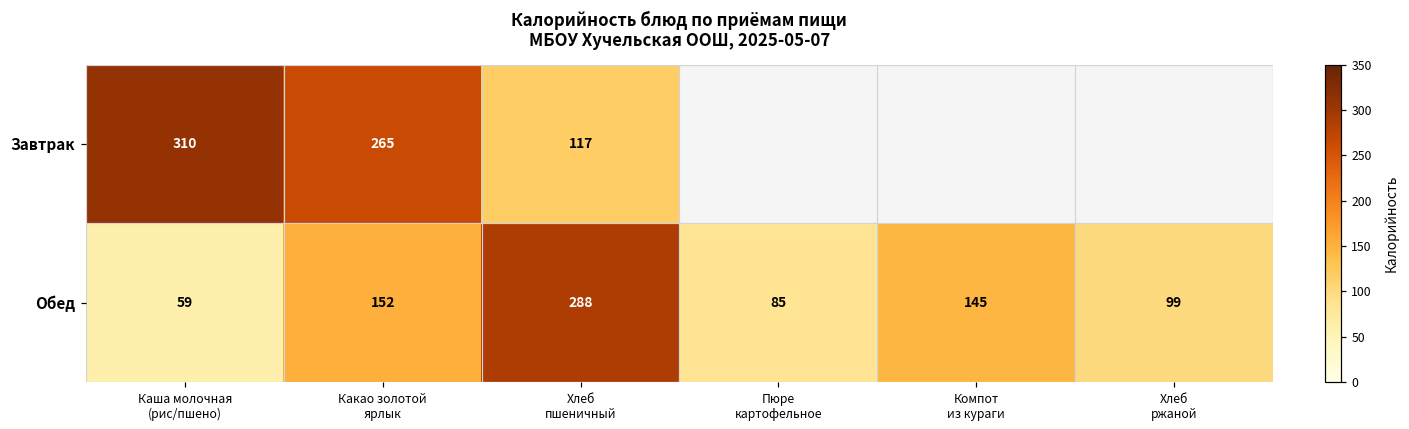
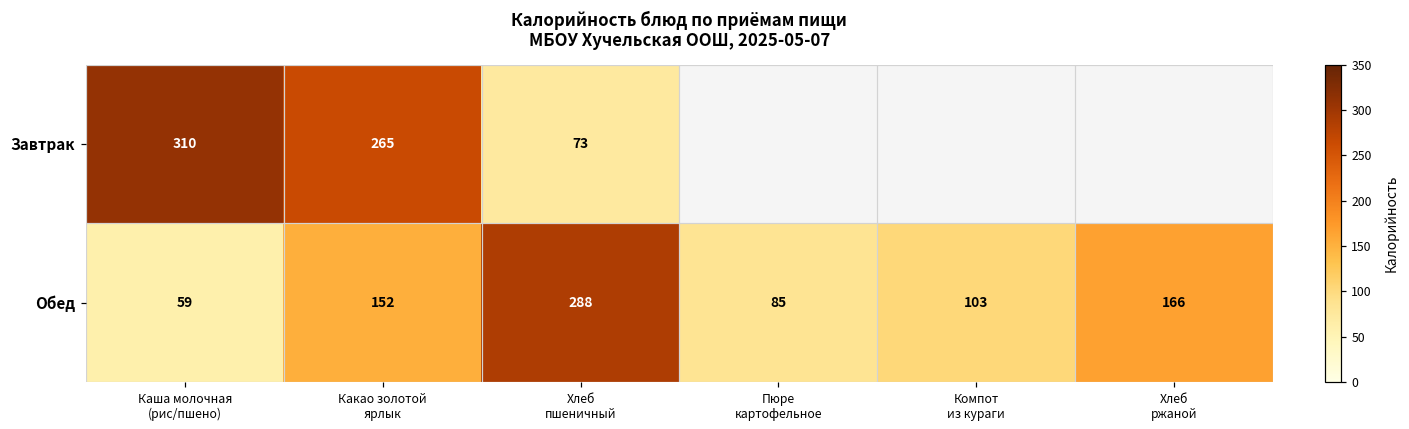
Завтрак, Хлеб пшеничный: 117 -> 73
Обед, Компот из кураги: 145 -> 103
Обед, Хлеб ржаной: 99 -> 166
